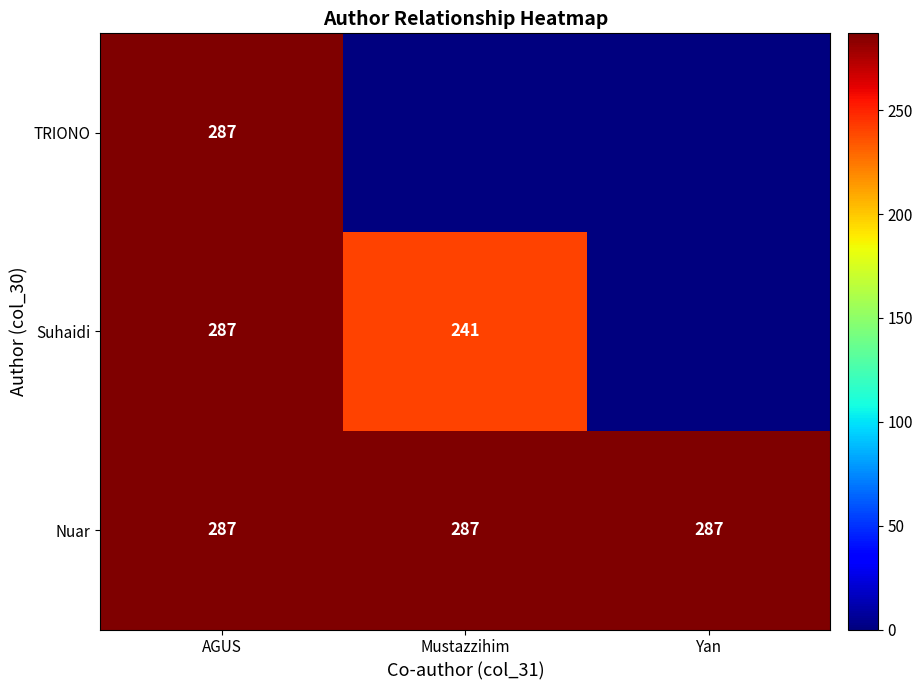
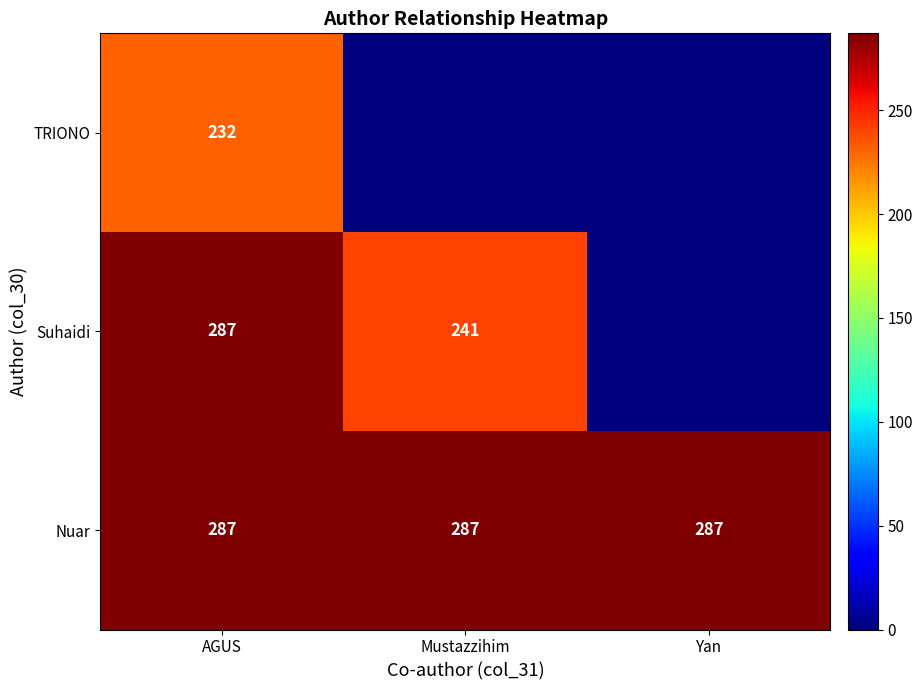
TRIONO, AGUS: 287 -> 232
